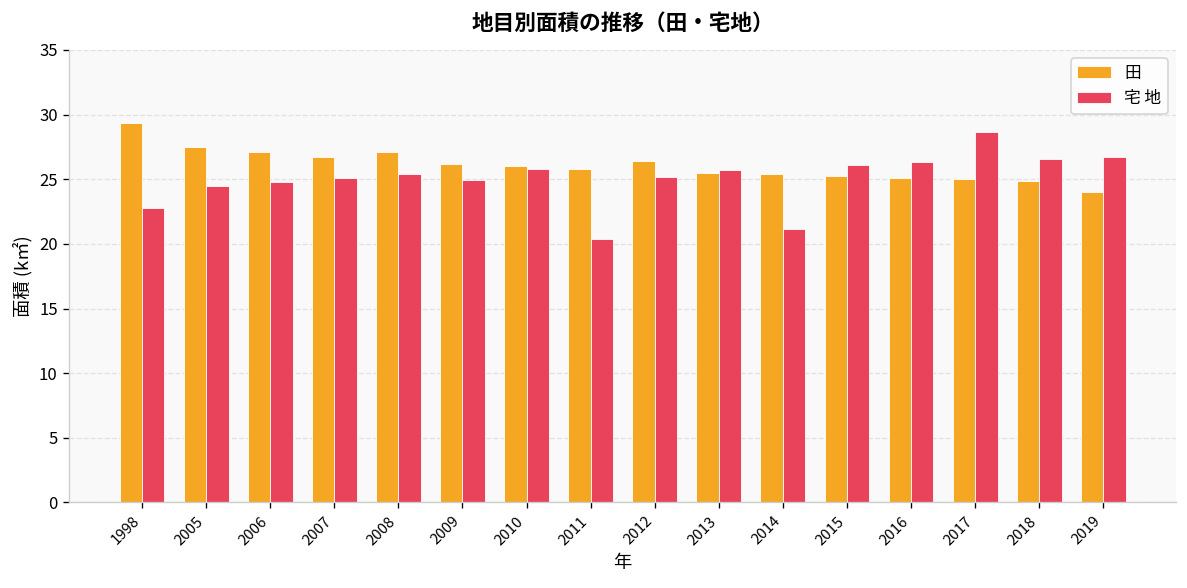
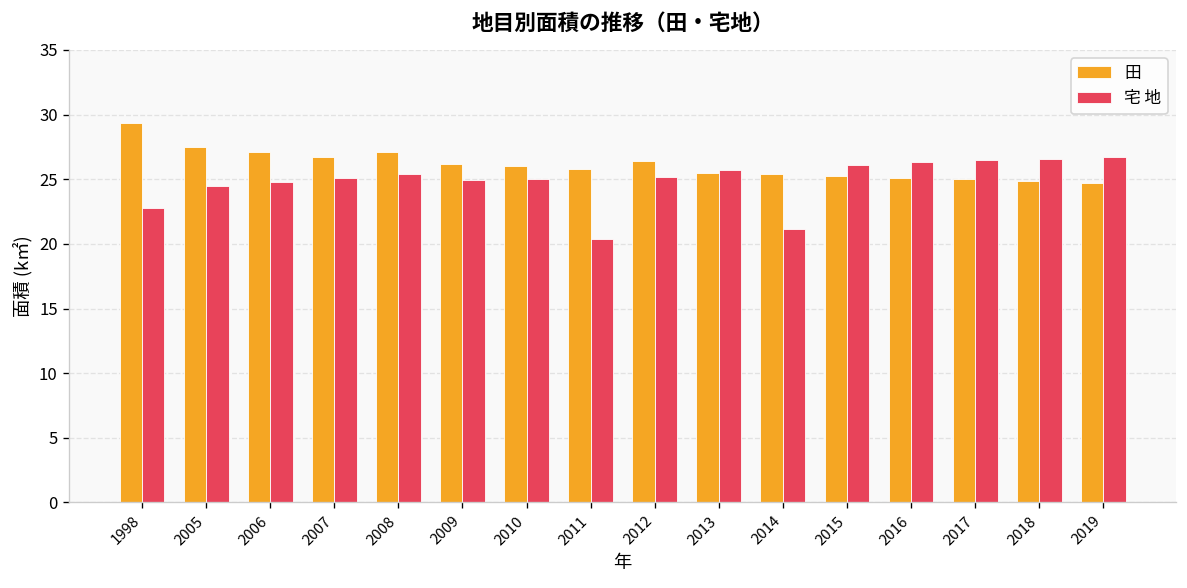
宅 地, 2010: 25.8 -> 25.1
宅 地, 2017: 28.7 -> 26.5
田, 2019: 24.0 -> 24.7
